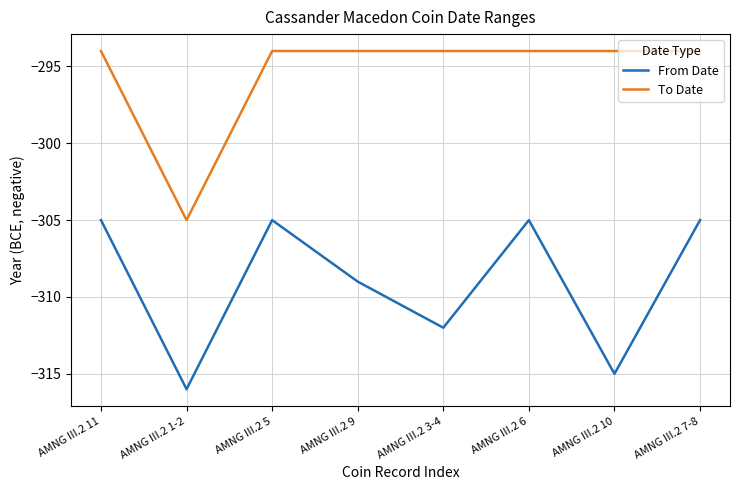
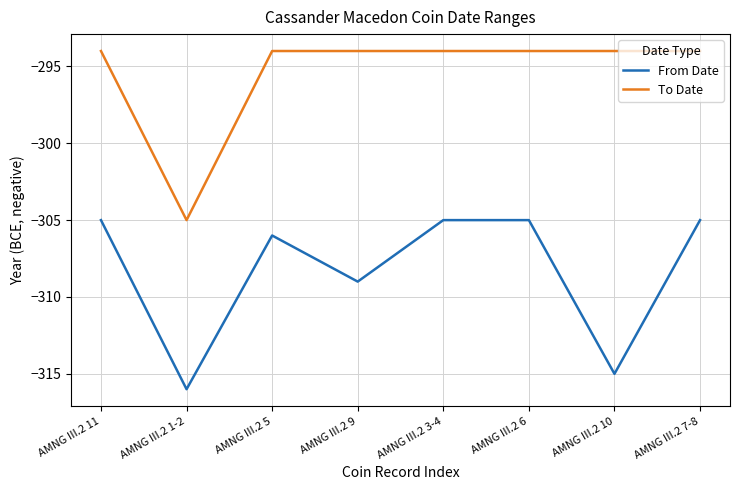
From Date, AMNG III.2 5: -305 -> -306
From Date, AMNG III.2 3-4: -312 -> -305
